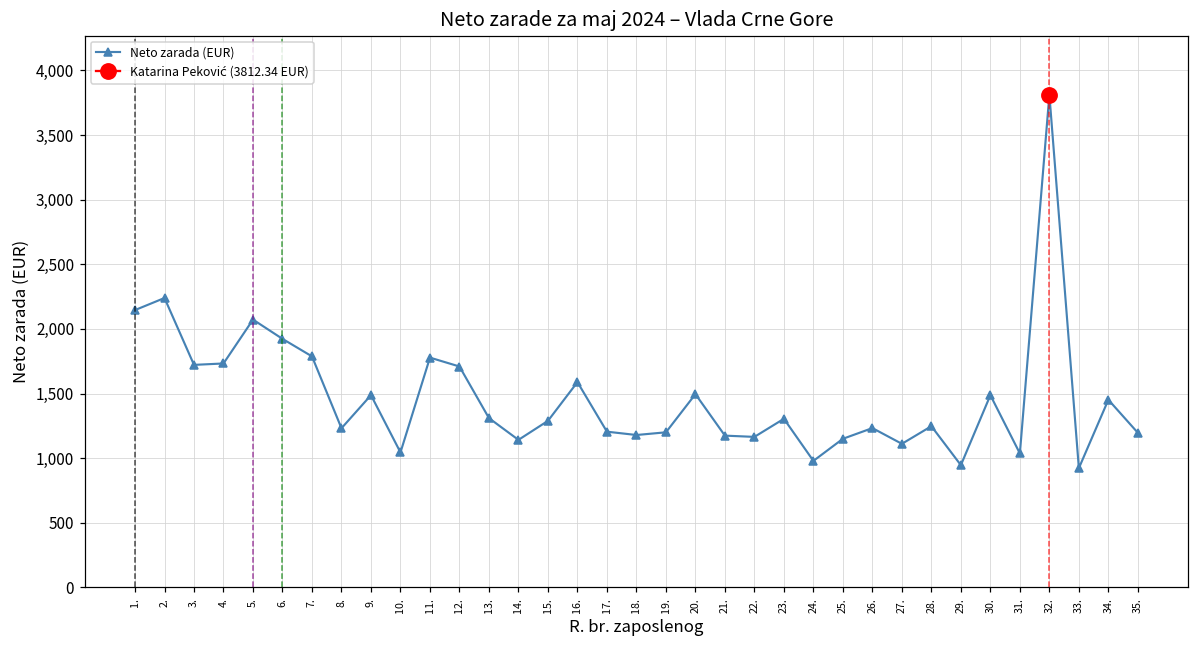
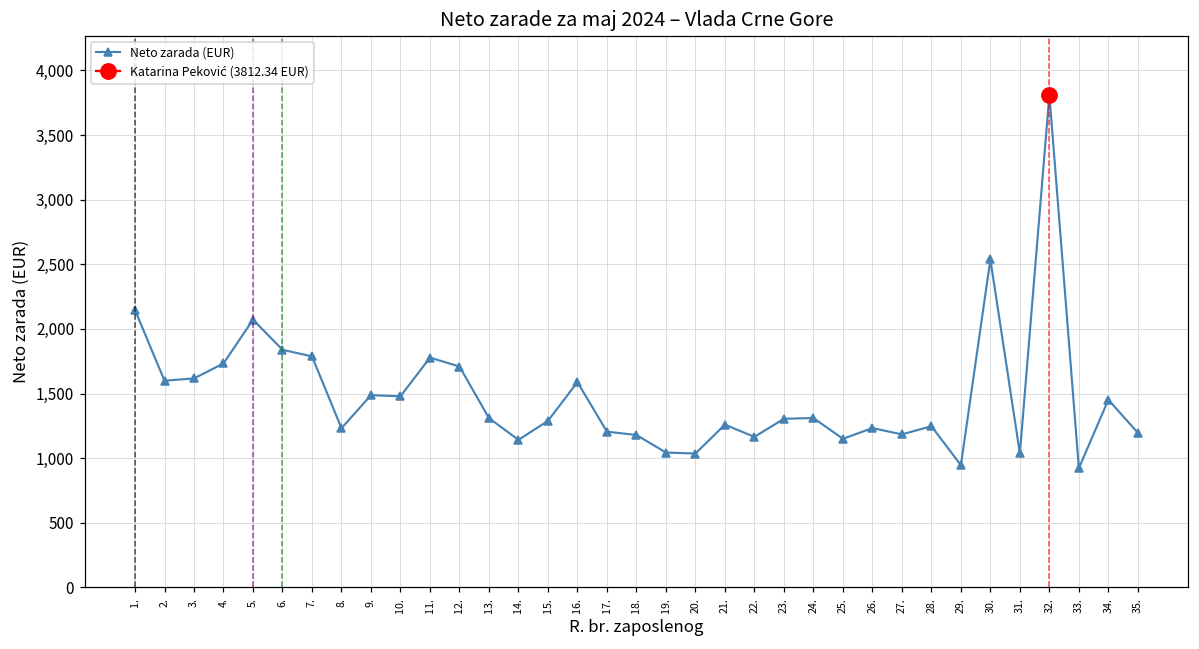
Neto zarada (EUR), 2.: 2,240 -> 1,600
Neto zarada (EUR), 3.: 1,720 -> 1,620
Neto zarada (EUR), 6.: 1,920 -> 1,840
Neto zarada (EUR), 10.: 1,040 -> 1,480
Neto zarada (EUR), 19.: 1,200 -> 1,040
Neto zarada (EUR), 20.: 1,500 -> 1,040
Neto zarada (EUR), 21.: 1,170 -> 1,260
Neto zarada (EUR), 24.: 980 -> 1,310
Neto zarada (EUR), 27.: 1,110 -> 1,180
Neto zarada (EUR), 30.: 1,490 -> 2,540
